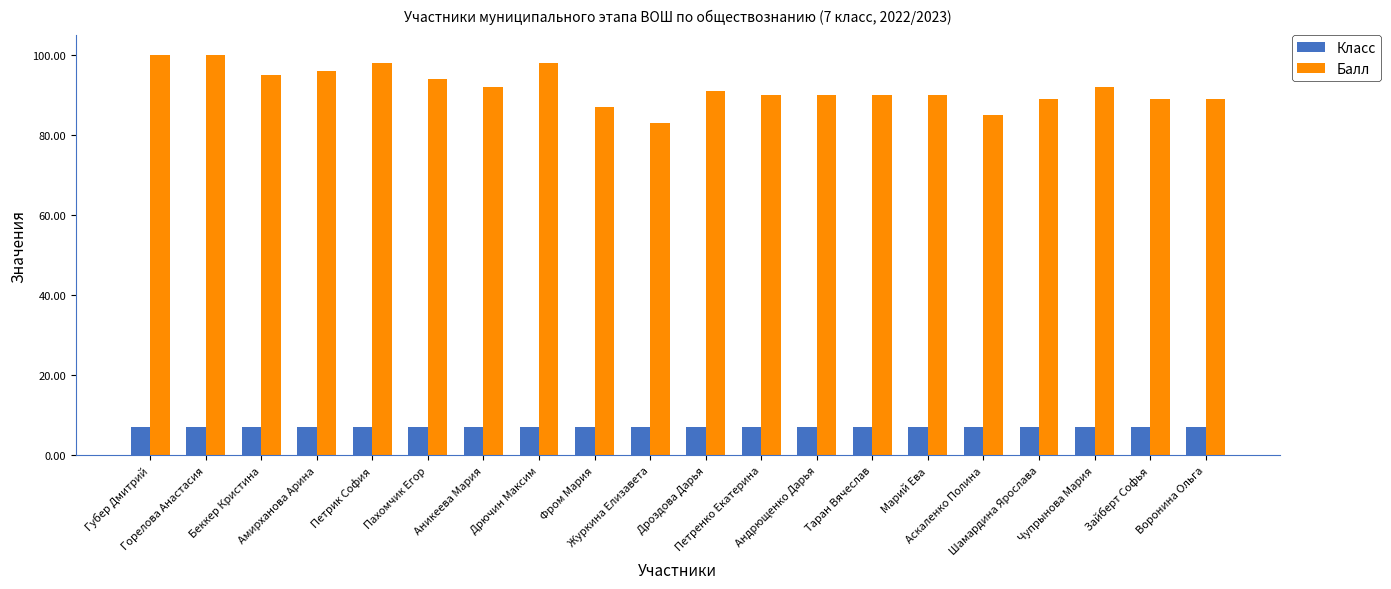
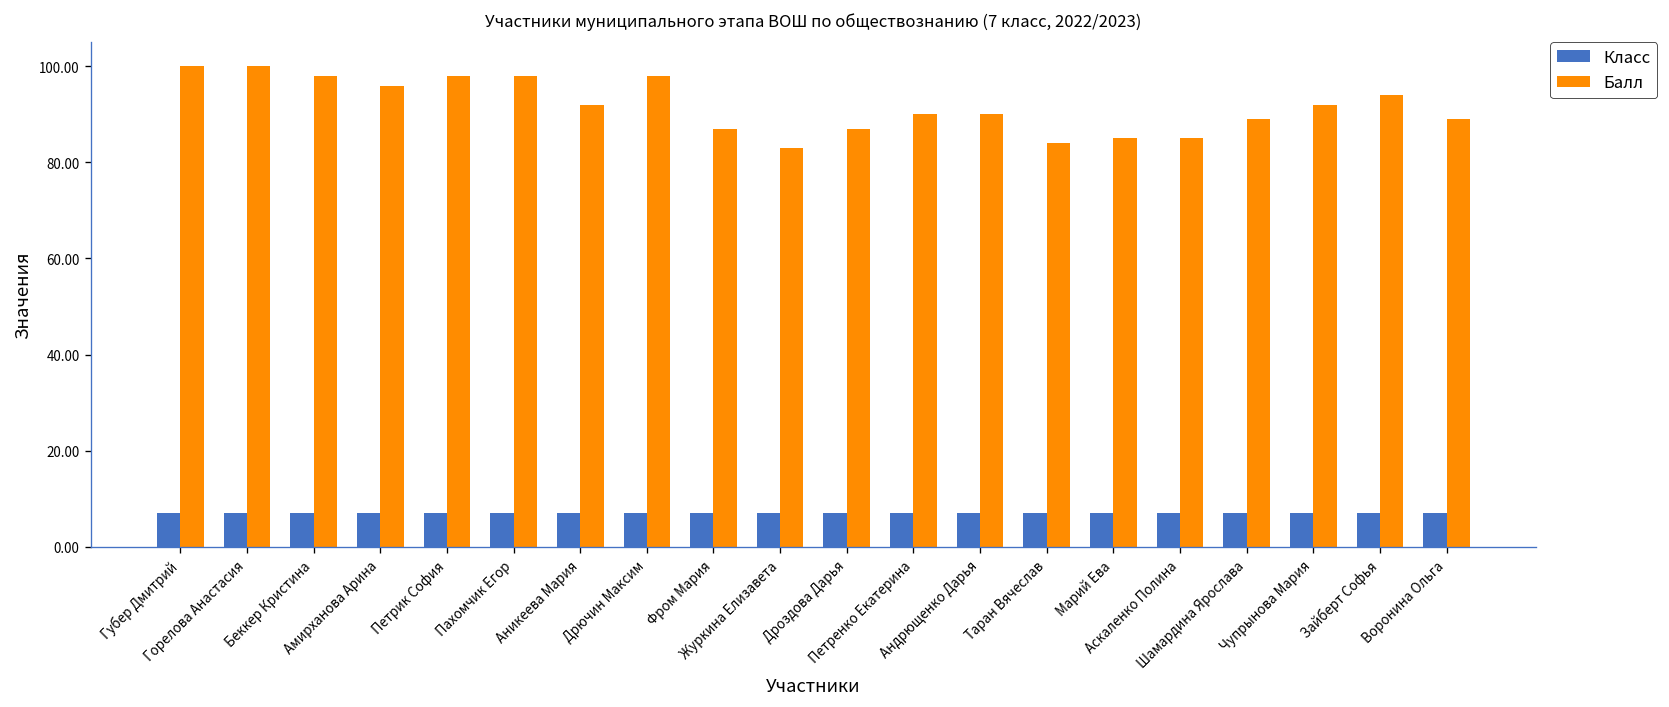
Балл, Беккер Кристина: 95 -> 98
Балл, Пахомчик Егор: 94 -> 98
Балл, Дроздова Дарья: 91 -> 87
Балл, Таран Вячеслав: 90 -> 84
Балл, Марий Ева: 90 -> 85
Балл, Зайберт Софья: 89 -> 94
